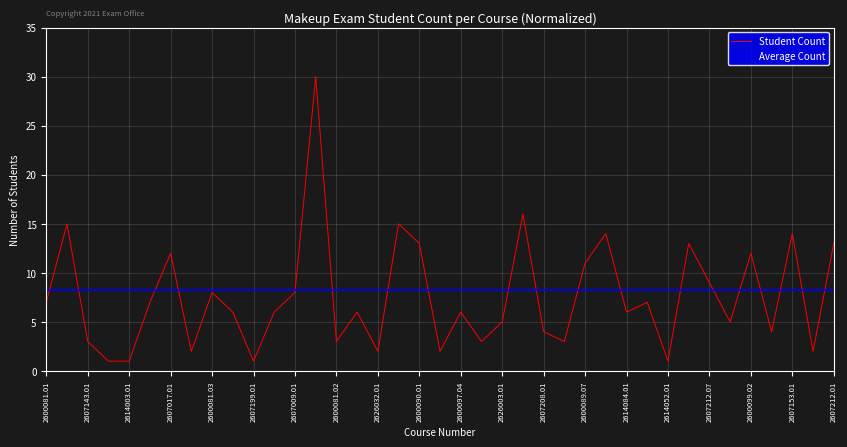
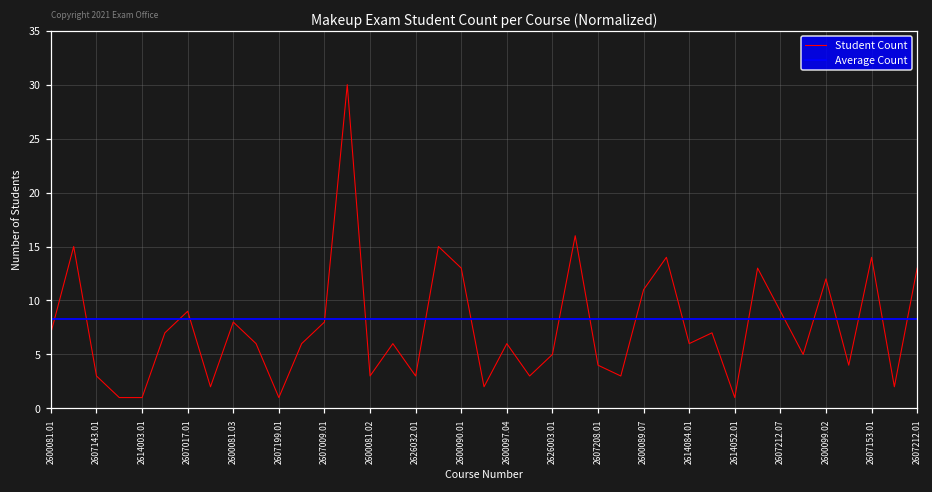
Student Count, 2607017.01: 12 -> 9
Student Count, 2626032.01: 2 -> 3
